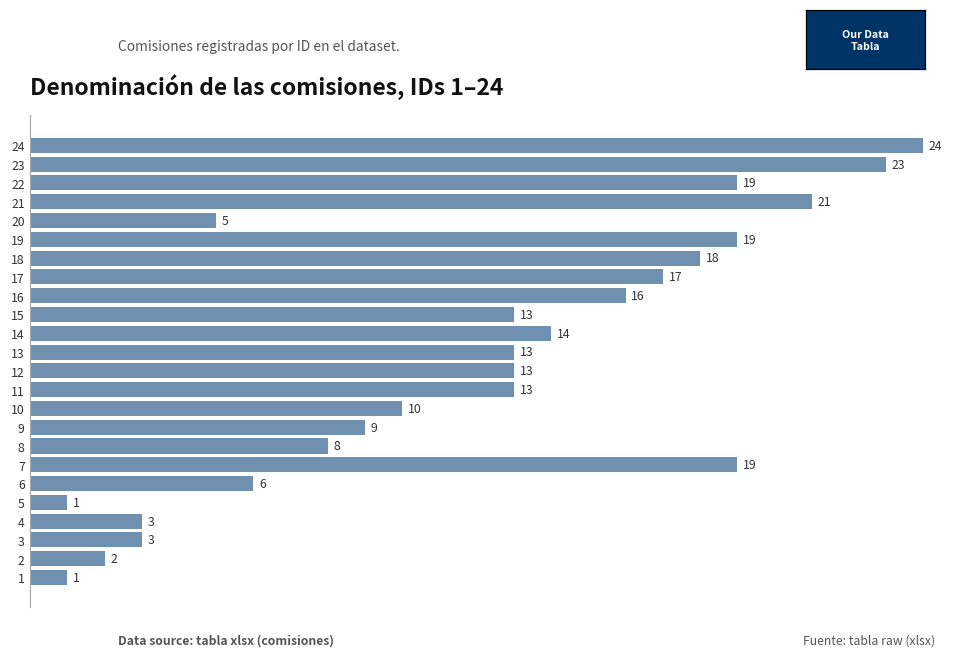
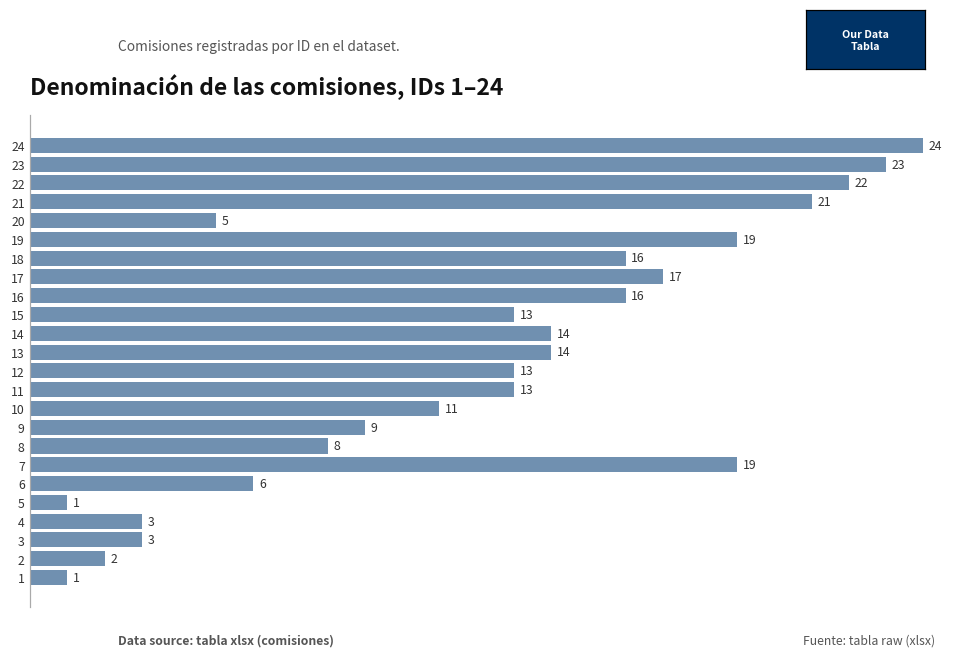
22: 19 -> 22
18: 18 -> 16
13: 13 -> 14
10: 10 -> 11
